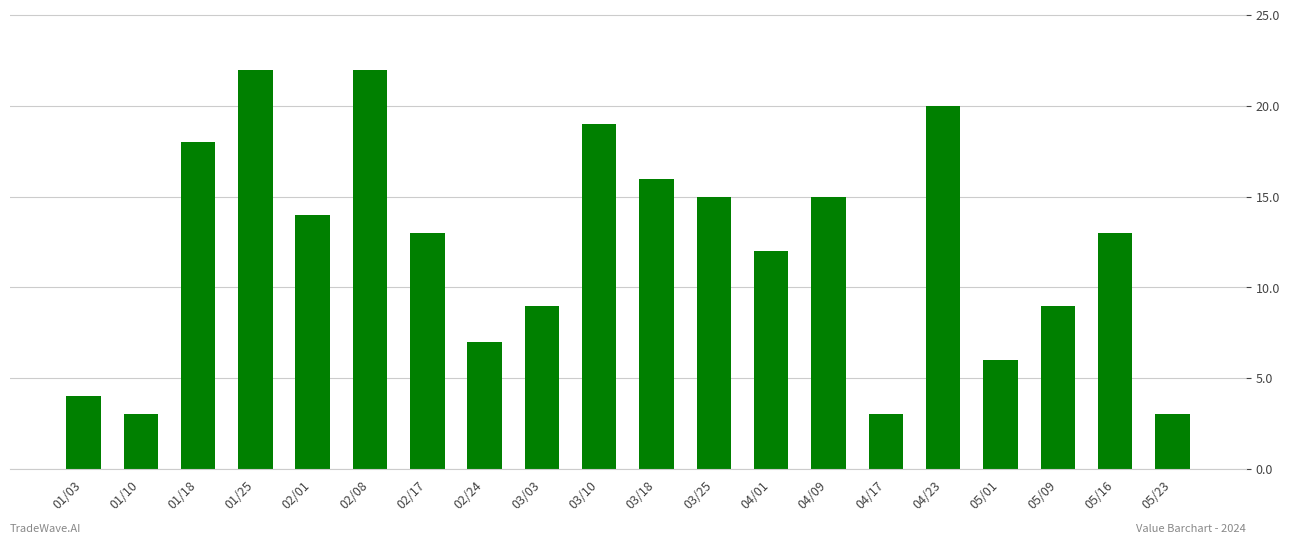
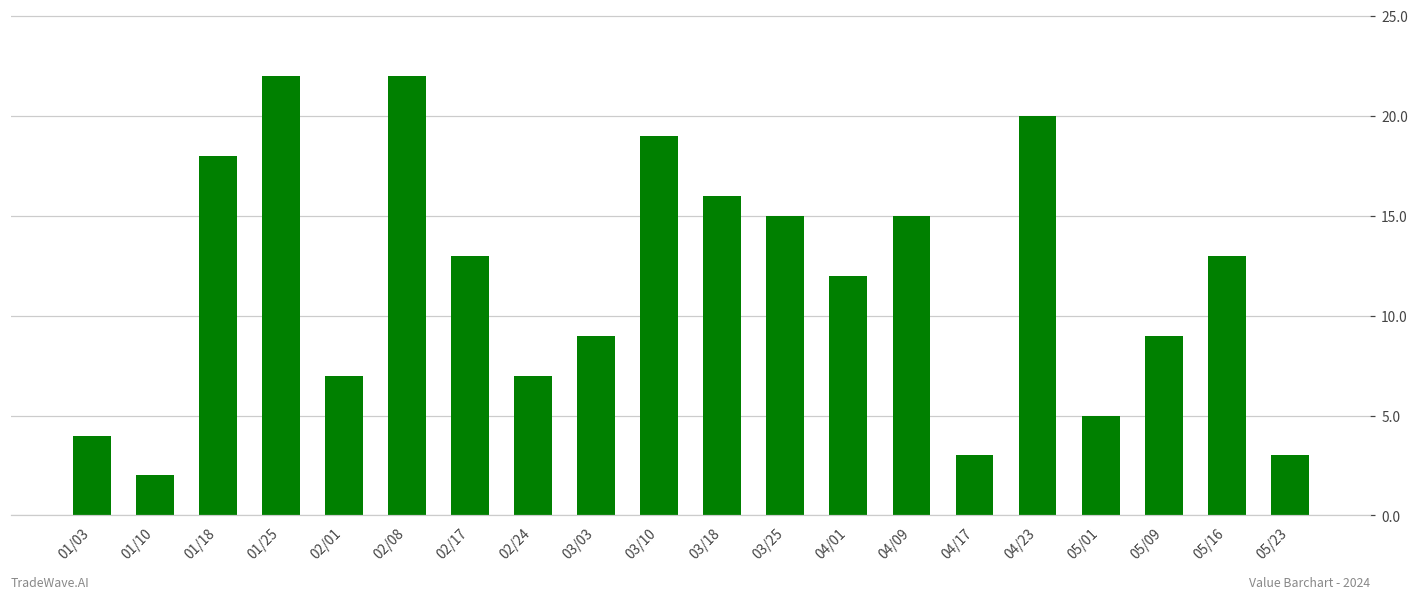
01/10: 3 -> 2
02/01: 14 -> 7
05/01: 6 -> 5
